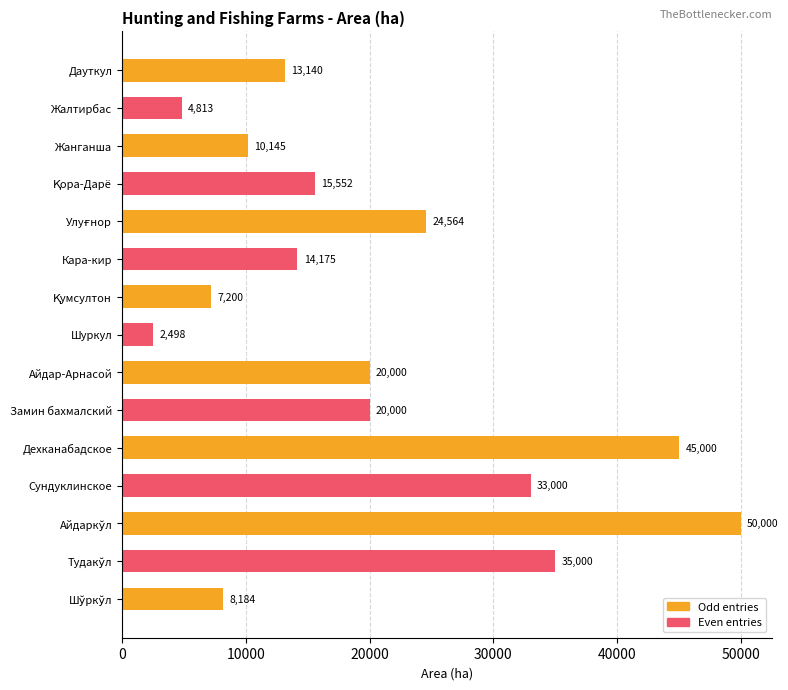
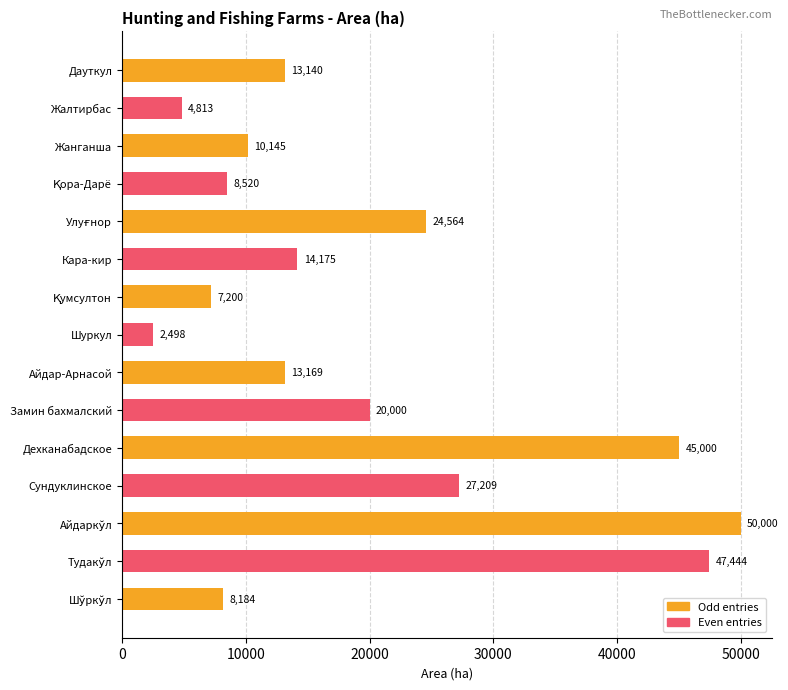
Қора-Дарё: 15,552 -> 8,520
Айдар-Арнасой: 20,000 -> 13,169
Сундуклинское: 33,000 -> 27,209
Тудакўл: 35,000 -> 47,444
